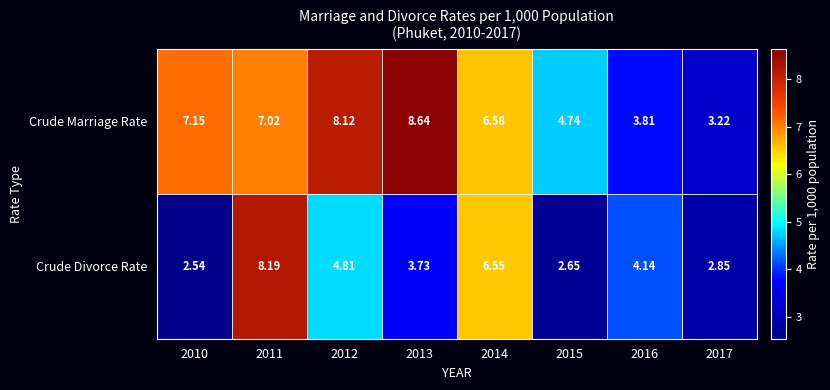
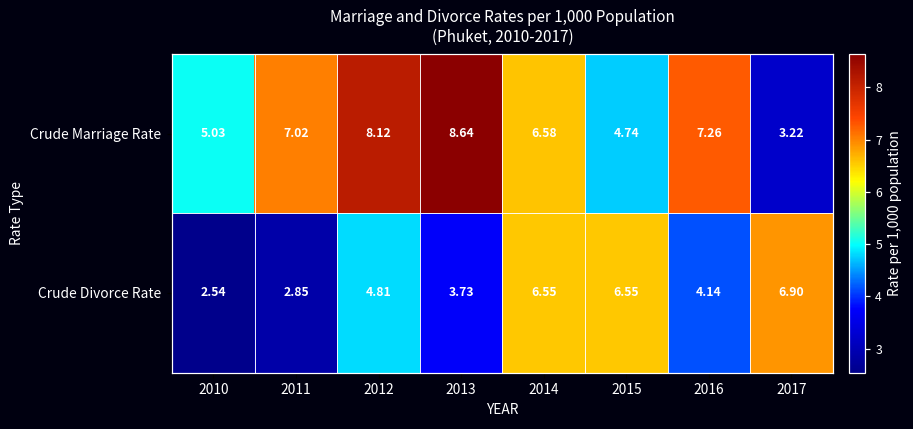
Crude Marriage Rate, 2010: 7.15 -> 5.03
Crude Marriage Rate, 2016: 3.81 -> 7.26
Crude Divorce Rate, 2011: 8.19 -> 2.85
Crude Divorce Rate, 2015: 2.65 -> 6.55
Crude Divorce Rate, 2017: 2.85 -> 6.90
